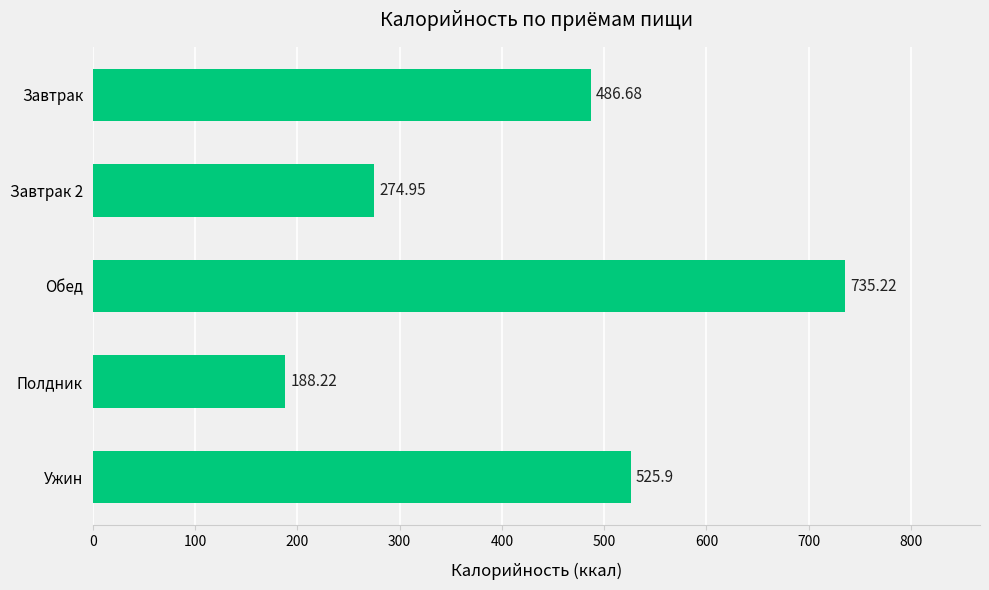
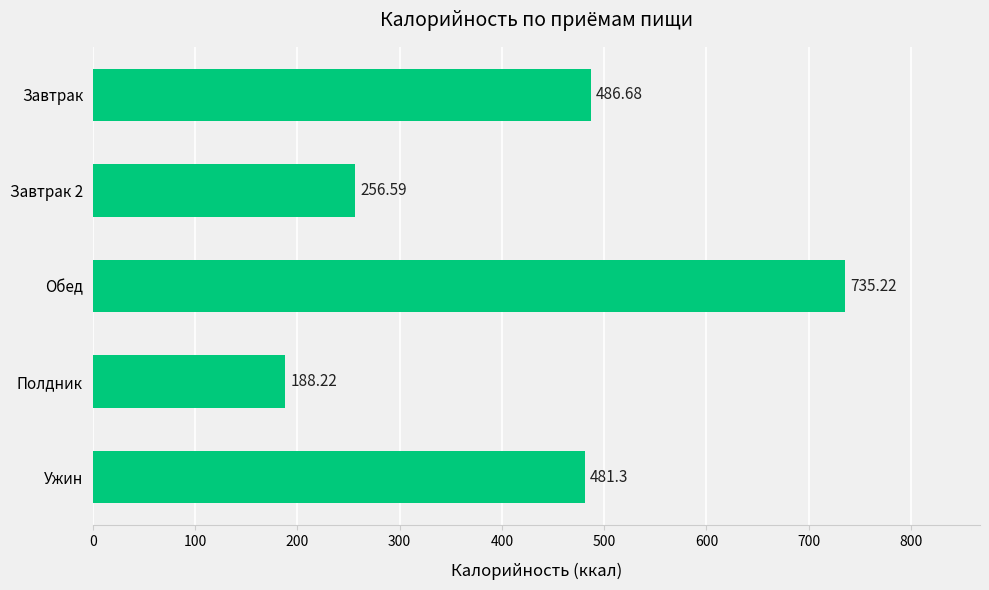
Завтрак 2: 274.95 -> 256.59
Ужин: 525.9 -> 481.3
